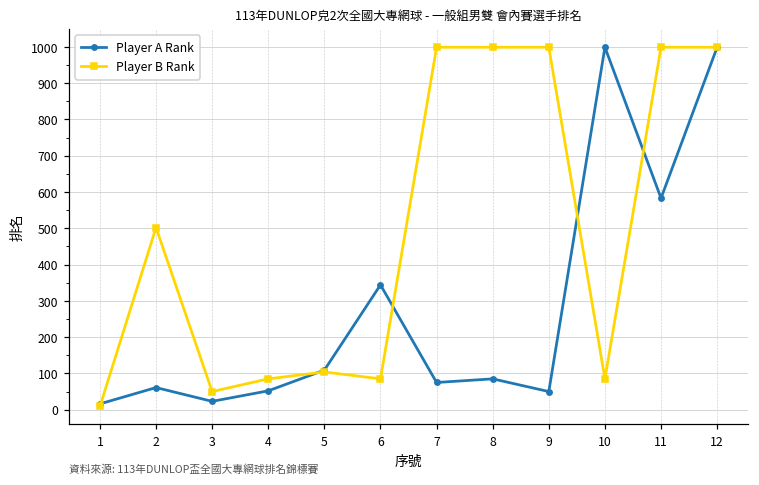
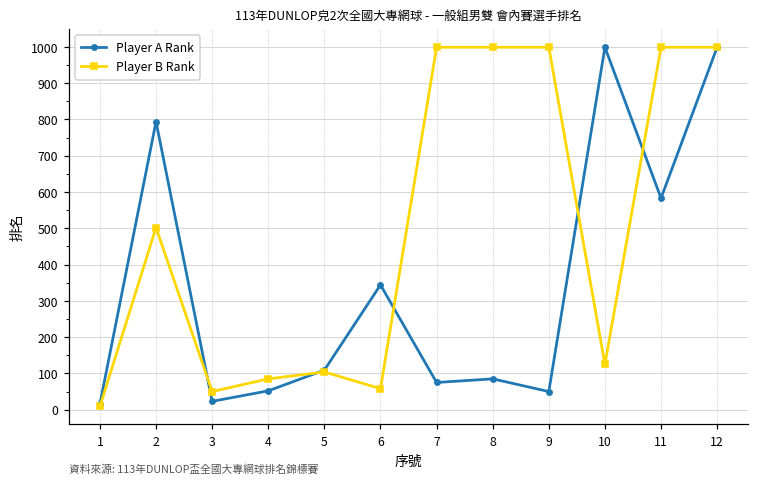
Player A Rank, 2: 60 -> 790
Player B Rank, 6: 90 -> 60
Player B Rank, 10: 90 -> 130
